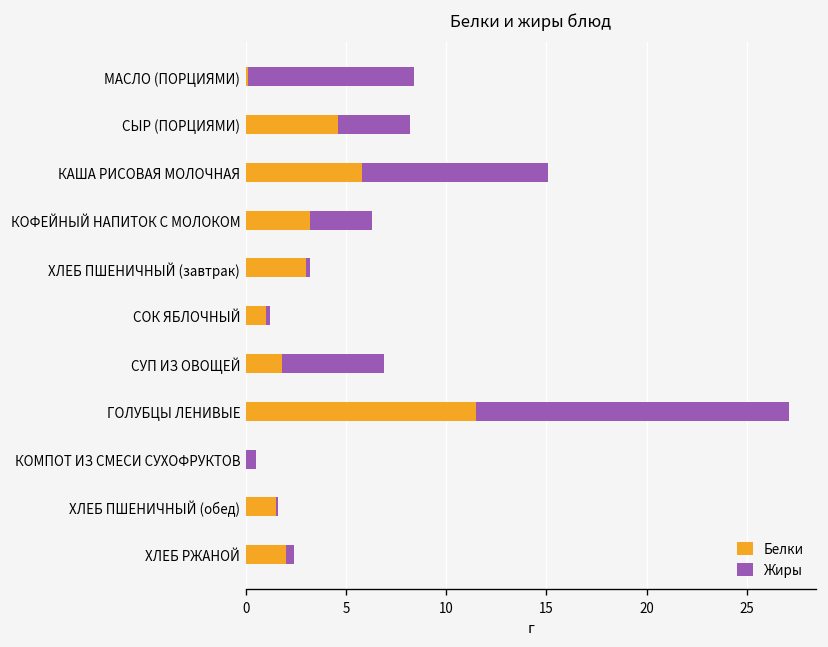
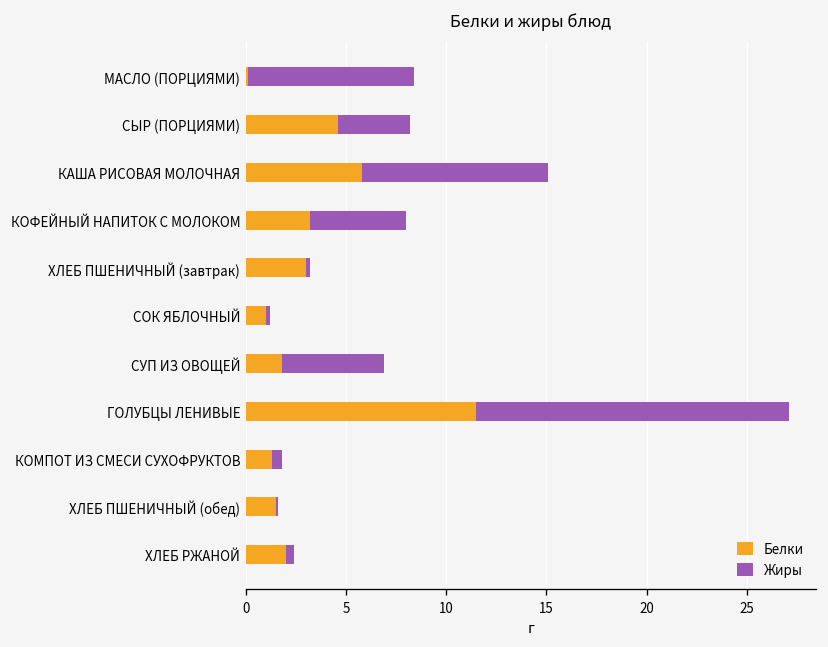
Жиры, КОФЕЙНЫЙ НАПИТОК С МОЛОКОМ: 3.1 -> 4.8
Белки, КОМПОТ ИЗ СМЕСИ СУХОФРУКТОВ: 0.0 -> 1.3
